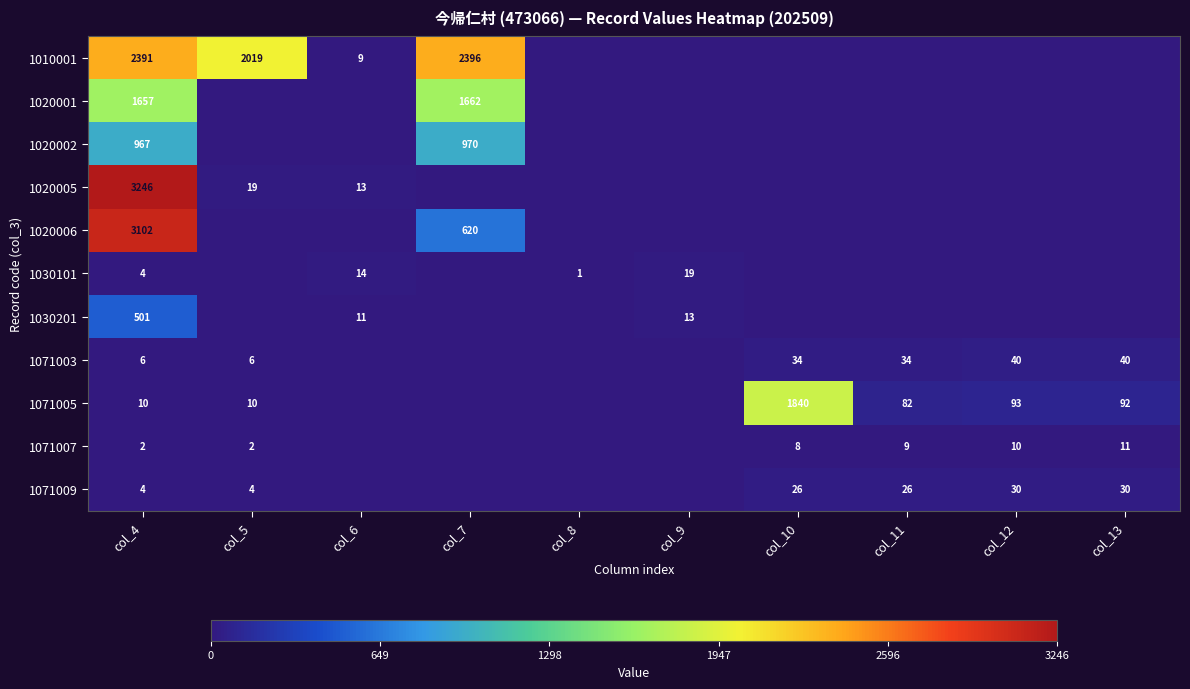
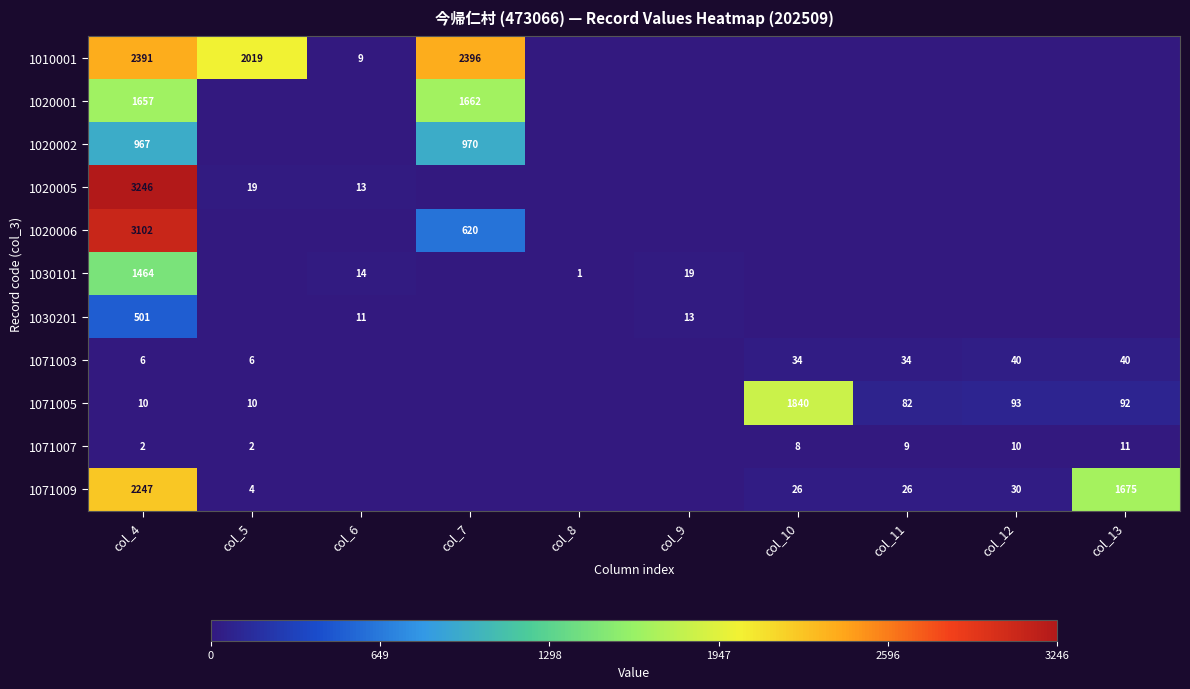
1030101, col_4: 4 -> 1464
1071009, col_4: 4 -> 2247
1071009, col_13: 30 -> 1675
